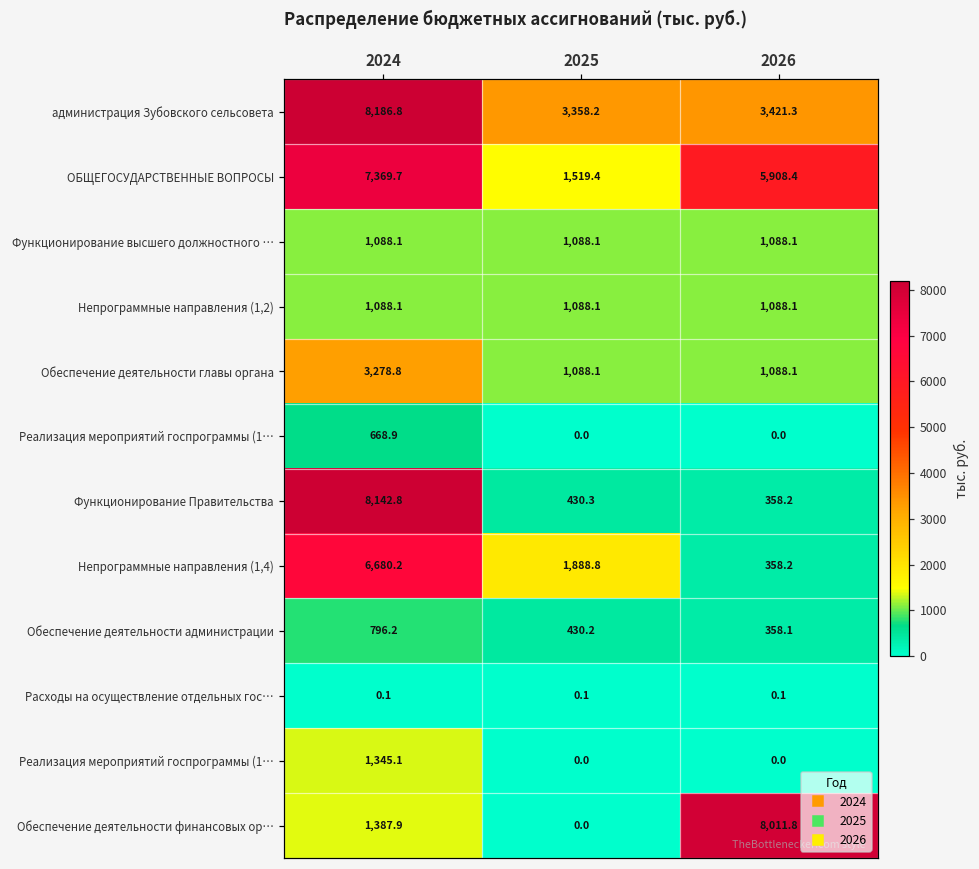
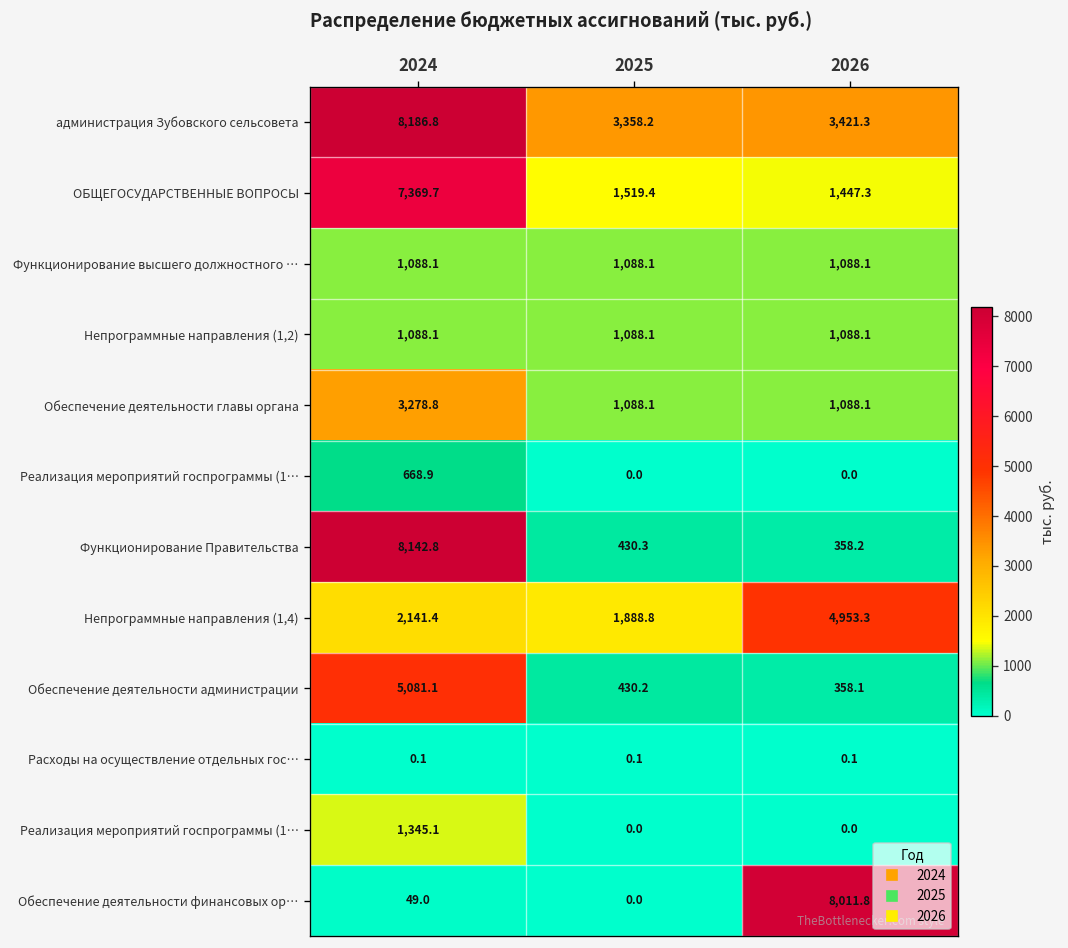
ОБЩЕГОСУДАРСТВЕННЫЕ ВОПРОСЫ, 2026: 5,908.4 -> 1,447.3
Непрограммные направления (1,4), 2024: 6,680.2 -> 2,141.4
Непрограммные направления (1,4), 2026: 358.2 -> 4,953.3
Обеспечение деятельности администрации, 2024: 796.2 -> 5,081.1
Обеспечение деятельности финансовых ор…, 2024: 1,387.9 -> 49.0
